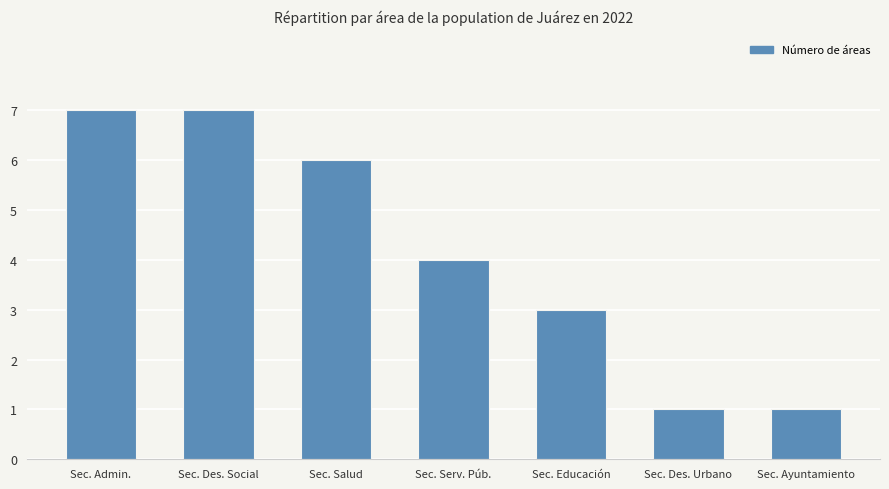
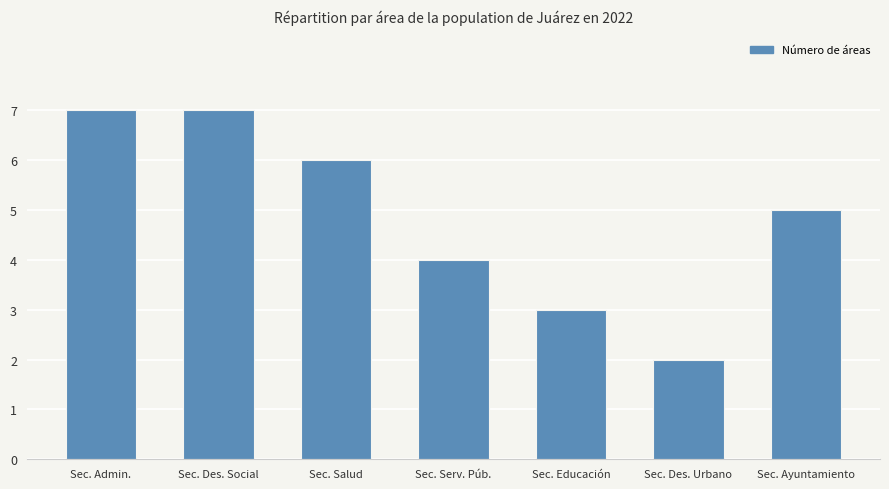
Sec. Des. Urbano: 1 -> 2
Sec. Ayuntamiento: 1 -> 5
